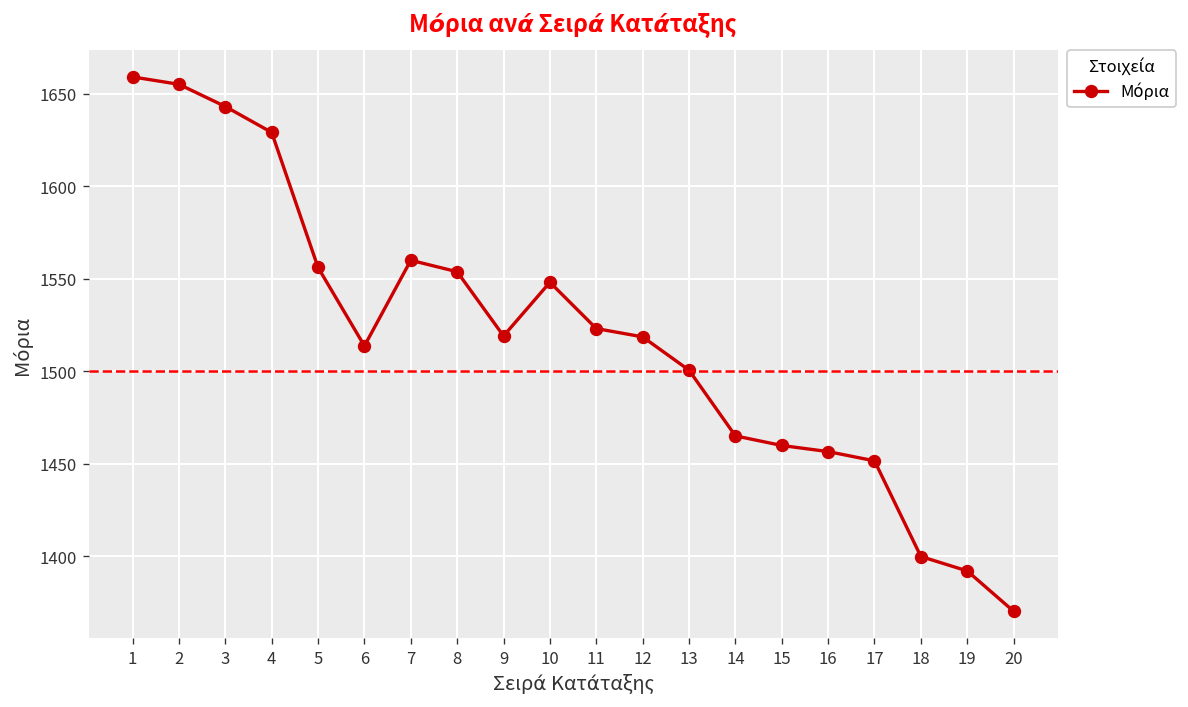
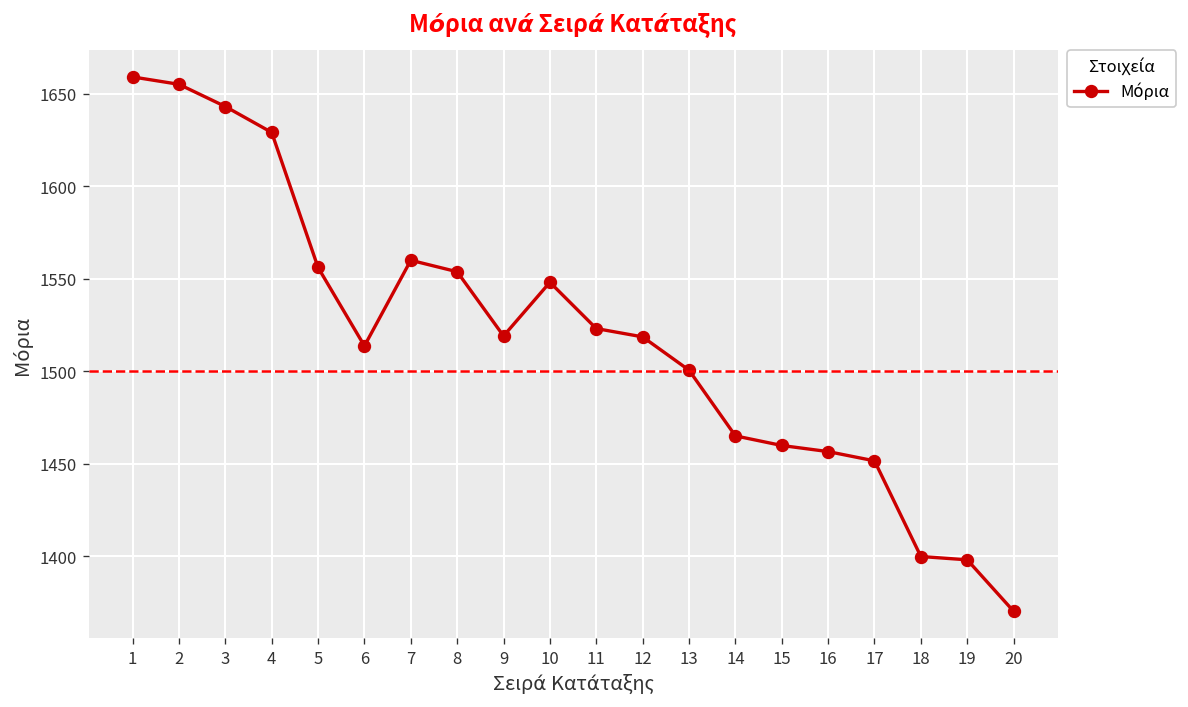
19: 1392 -> 1398
